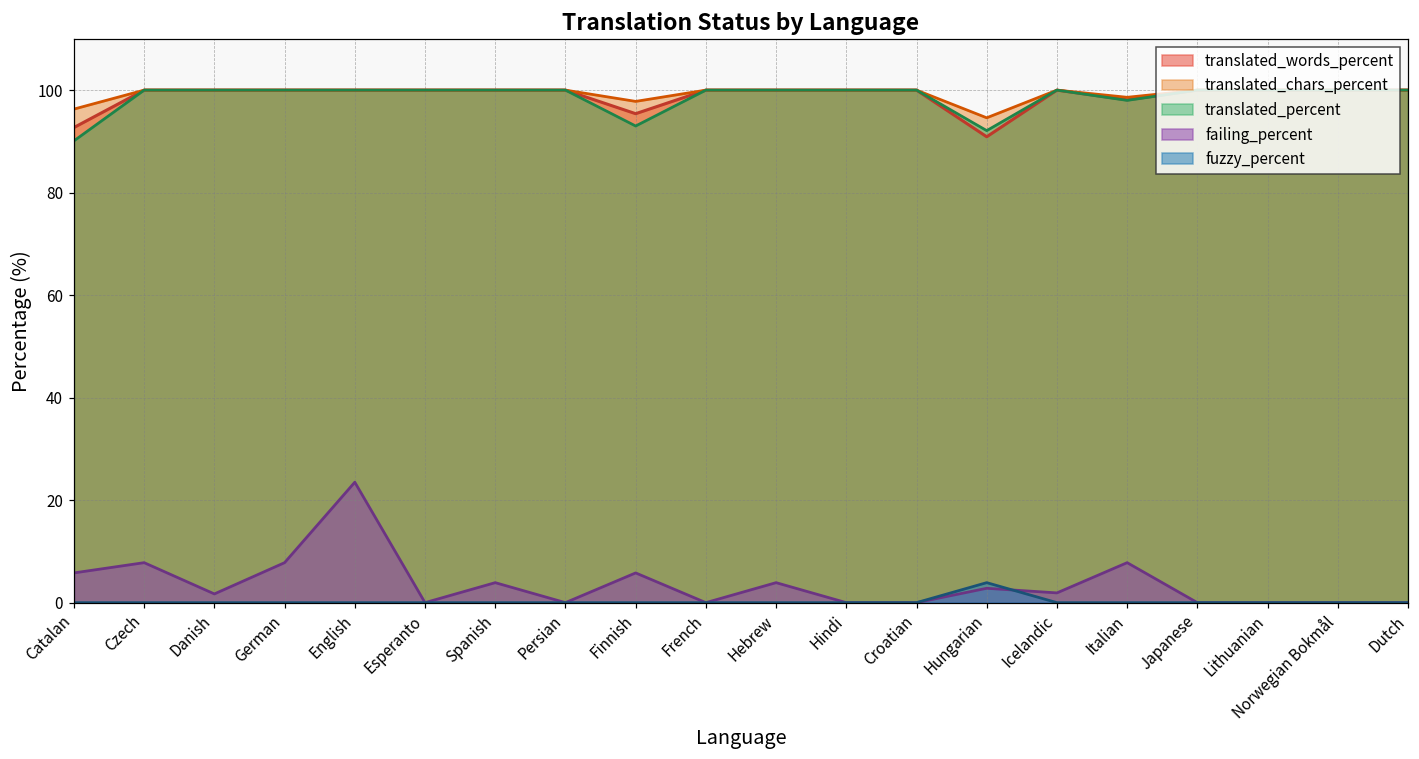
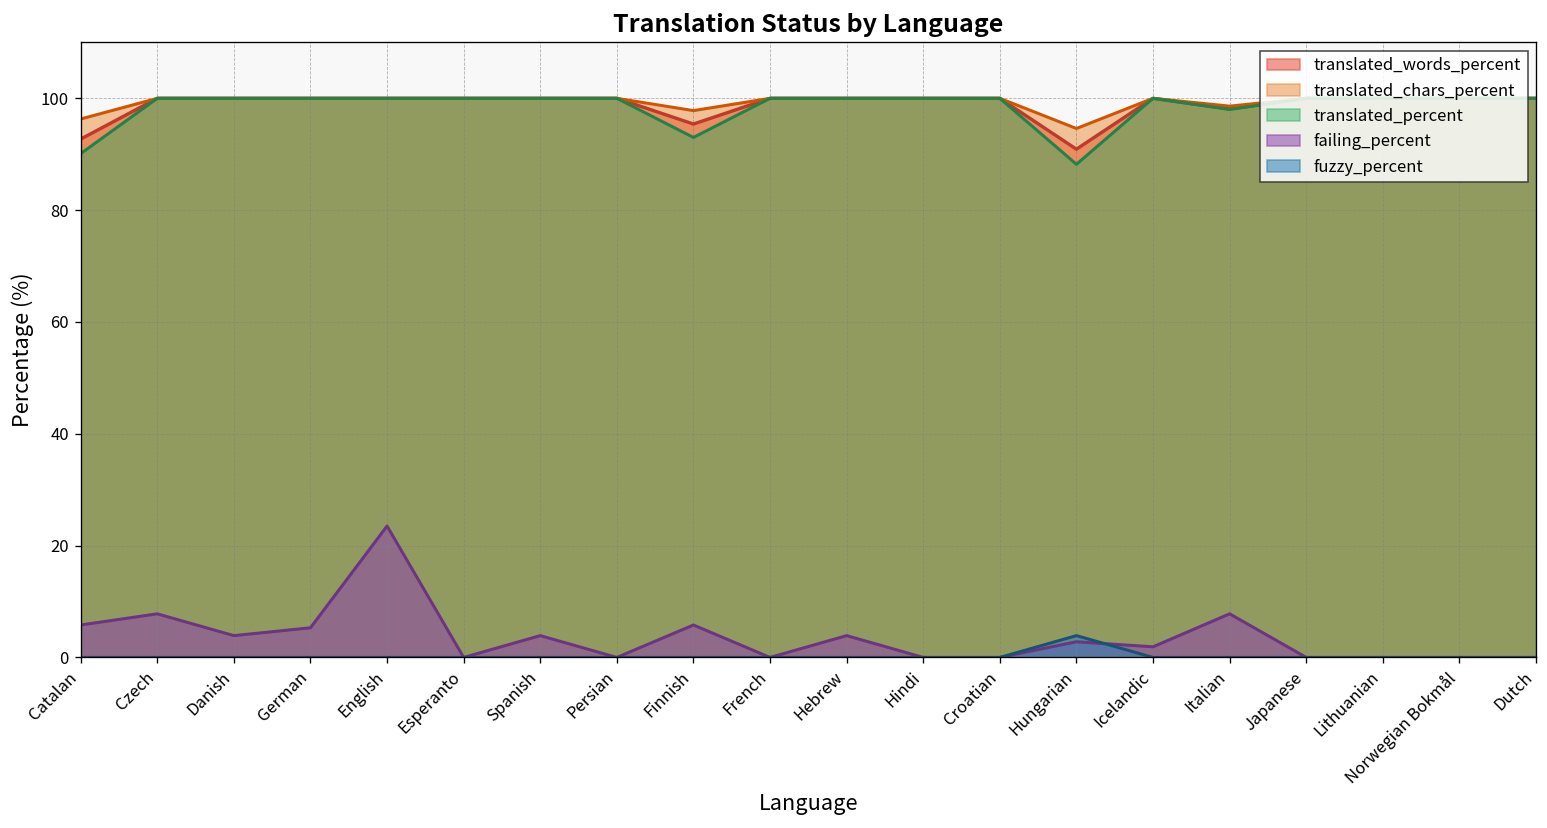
failing_percent, Danish: 2 -> 4
failing_percent, German: 8 -> 5
translated_percent, Hungarian: 92 -> 88
